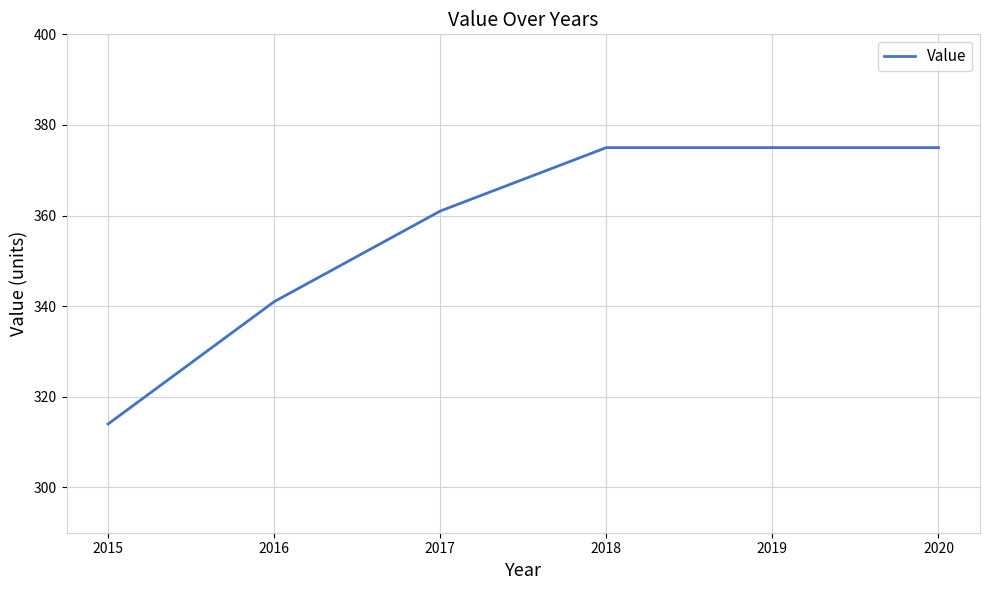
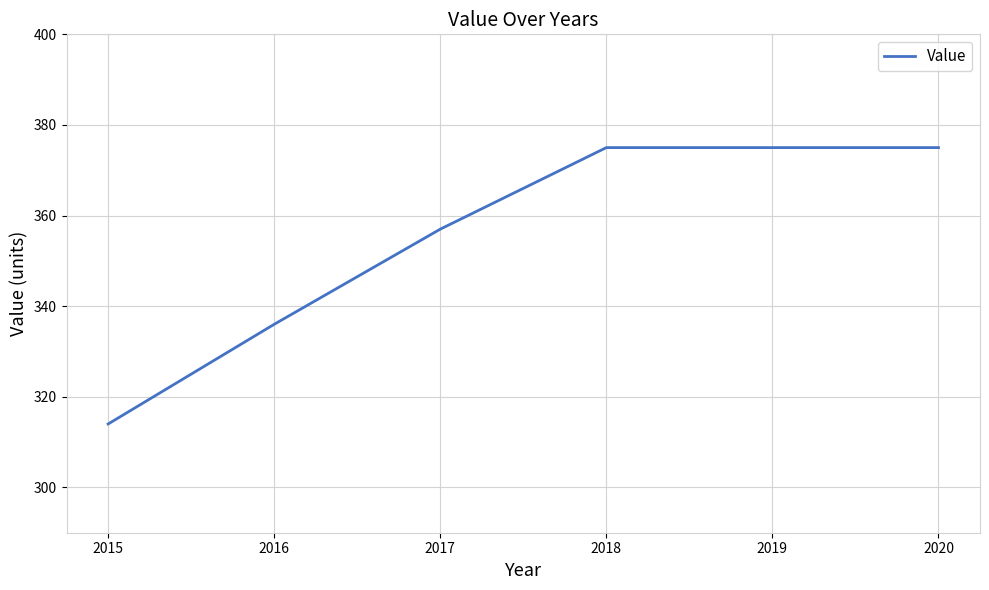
2016: 341 -> 336
2017: 361 -> 357
